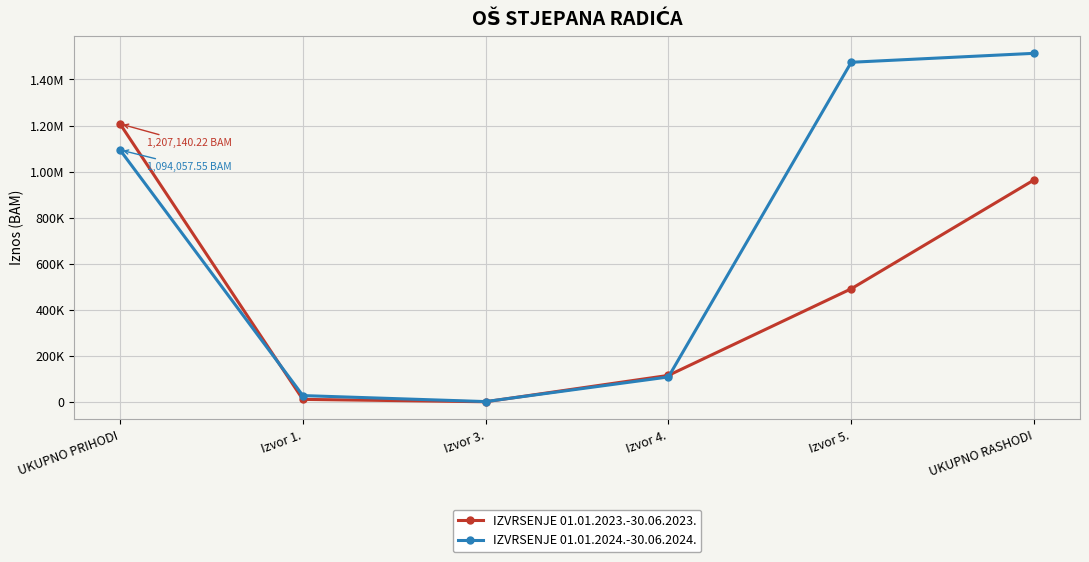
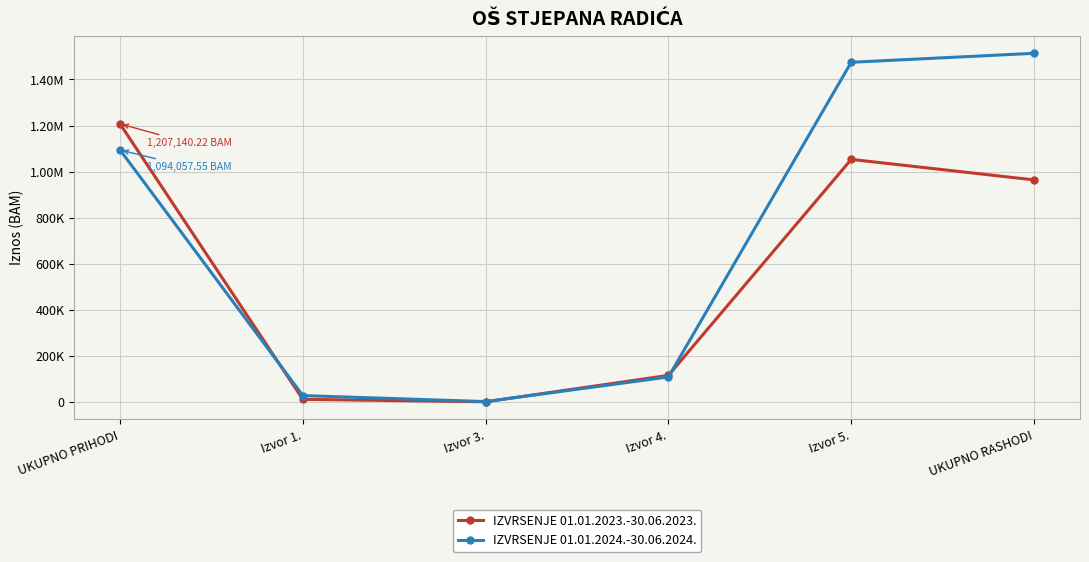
IZVRSENJE 01.01.2023.-30.06.2023., Izvor 5.: 490000 -> 1050000
